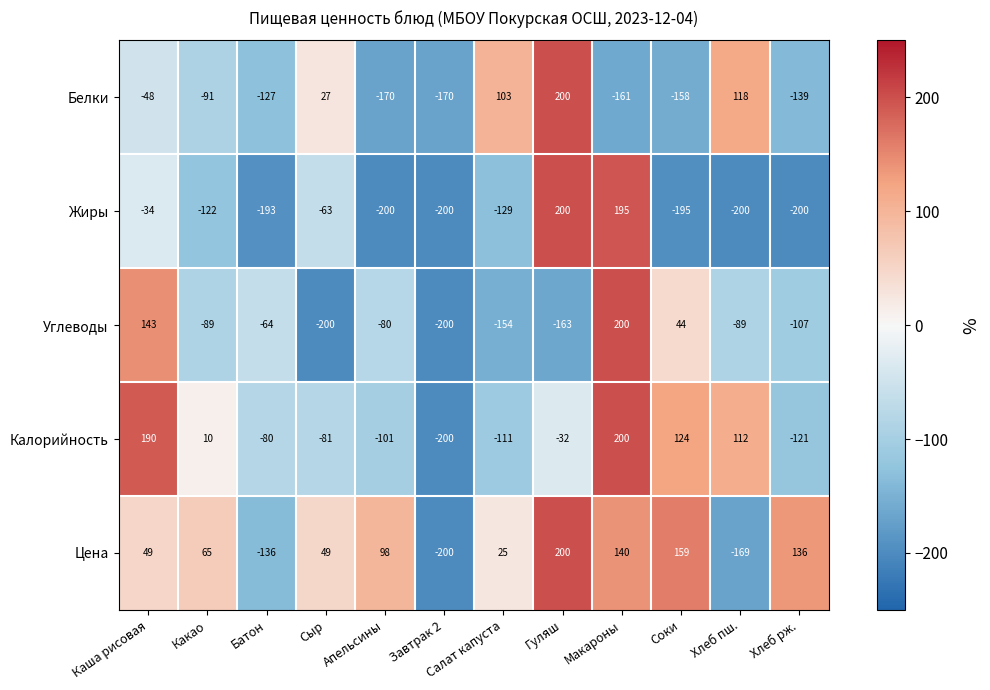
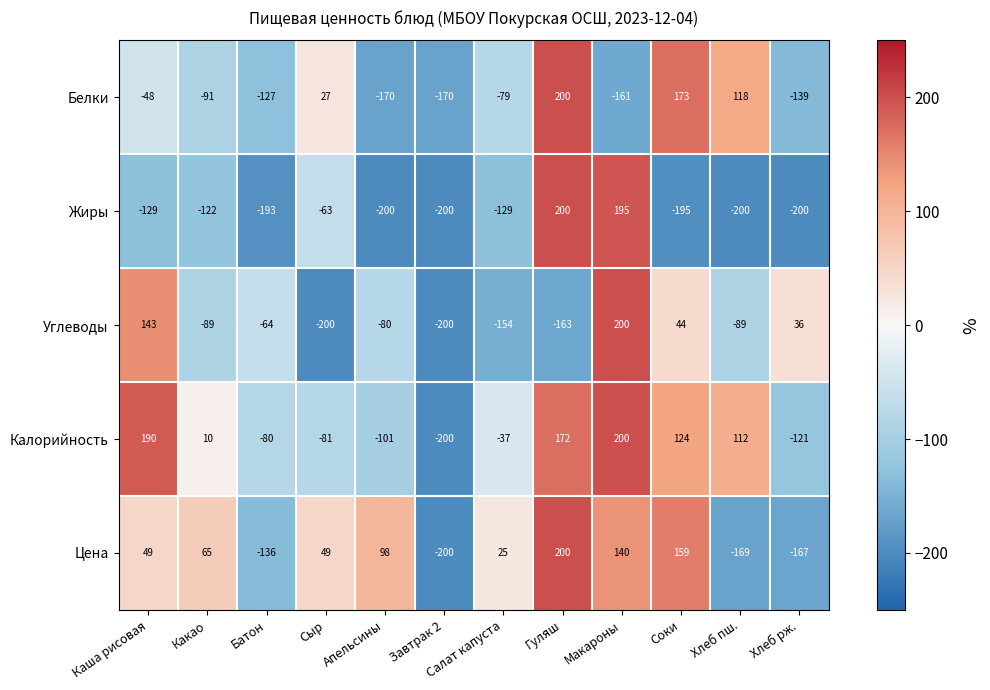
Белки, Салат капуста: 103 -> -79
Белки, Соки: -158 -> 173
Жиры, Каша рисовая: -34 -> -129
Углеводы, Хлеб рж.: -107 -> 36
Калорийность, Салат капуста: -111 -> -37
Калорийность, Гуляш: -32 -> 172
Цена, Хлеб рж.: 136 -> -167
